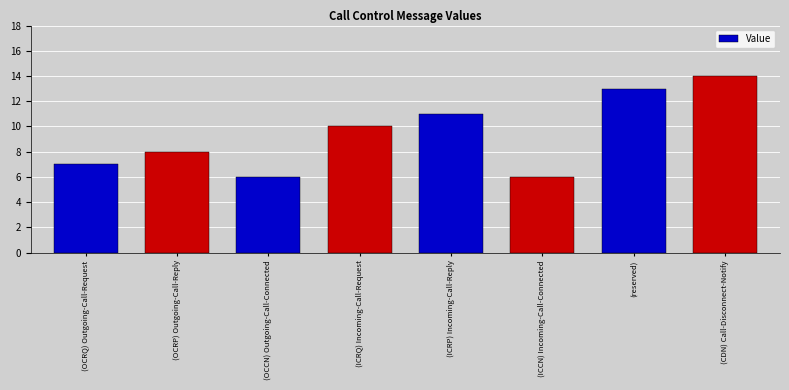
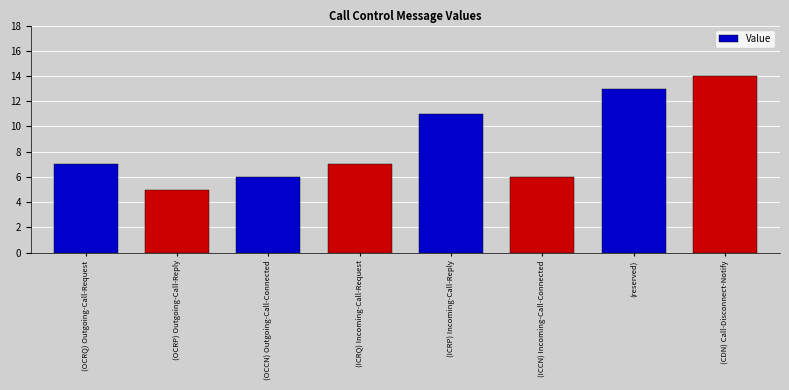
(OCRP) Outgoing-Call-Reply: 8 -> 5
(ICRQ) Incoming-Call-Request: 10 -> 7
